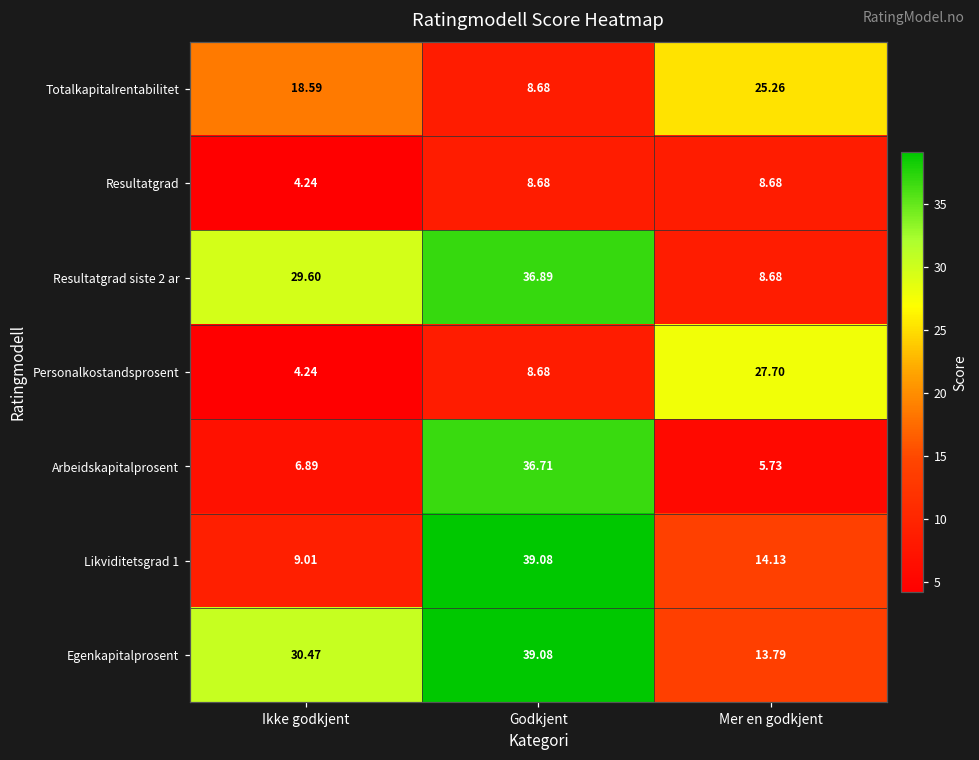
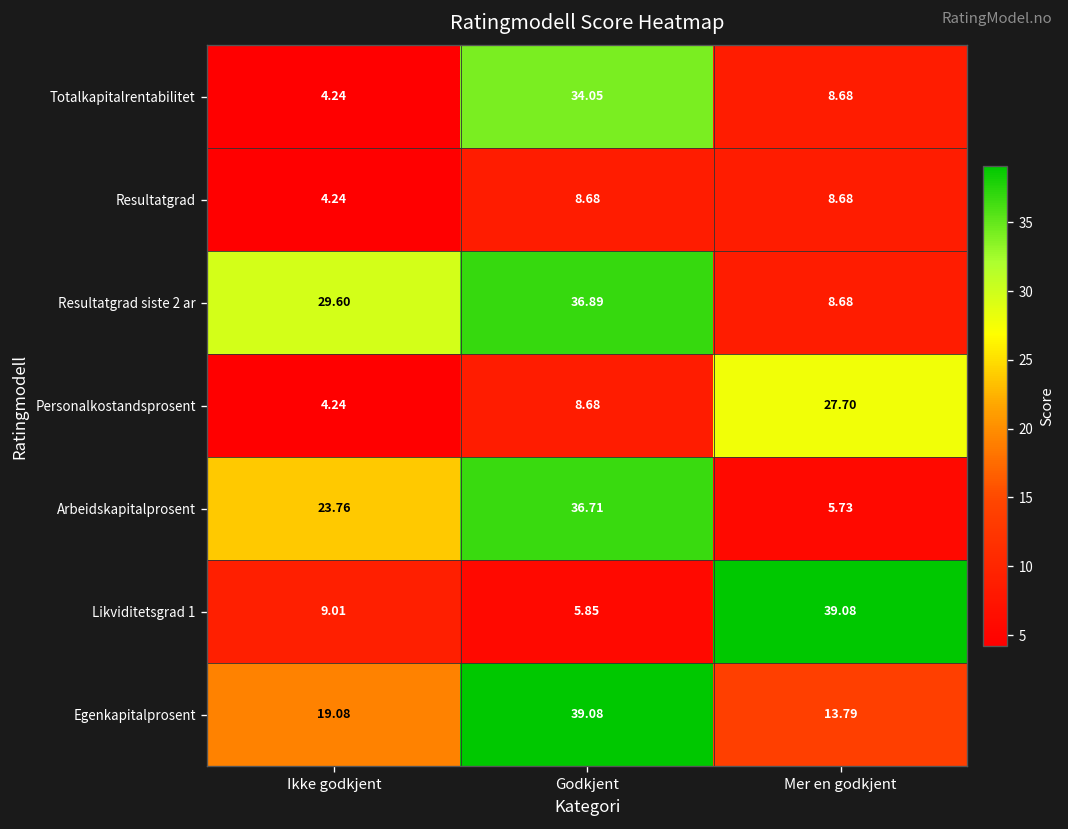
Totalkapitalrentabilitet, Ikke godkjent: 18.59 -> 4.24
Totalkapitalrentabilitet, Godkjent: 8.68 -> 34.05
Totalkapitalrentabilitet, Mer en godkjent: 25.26 -> 8.68
Arbeidskapitalprosent, Ikke godkjent: 6.89 -> 23.76
Likviditetsgrad 1, Godkjent: 39.08 -> 5.85
Likviditetsgrad 1, Mer en godkjent: 14.13 -> 39.08
Egenkapitalprosent, Ikke godkjent: 30.47 -> 19.08
